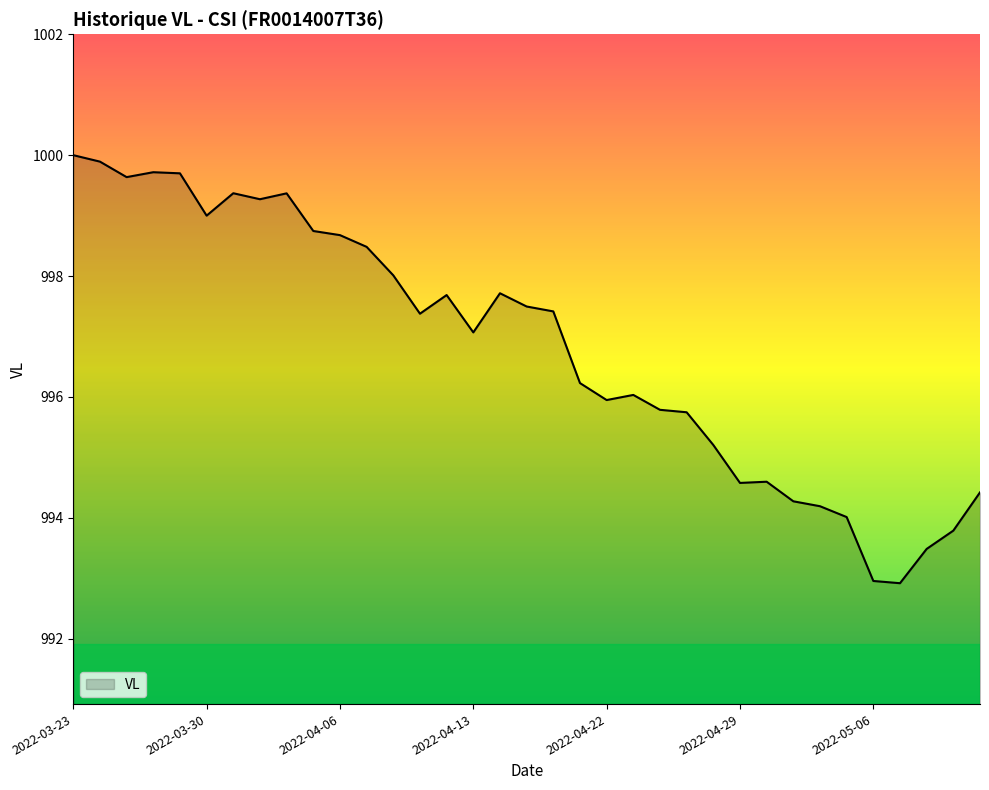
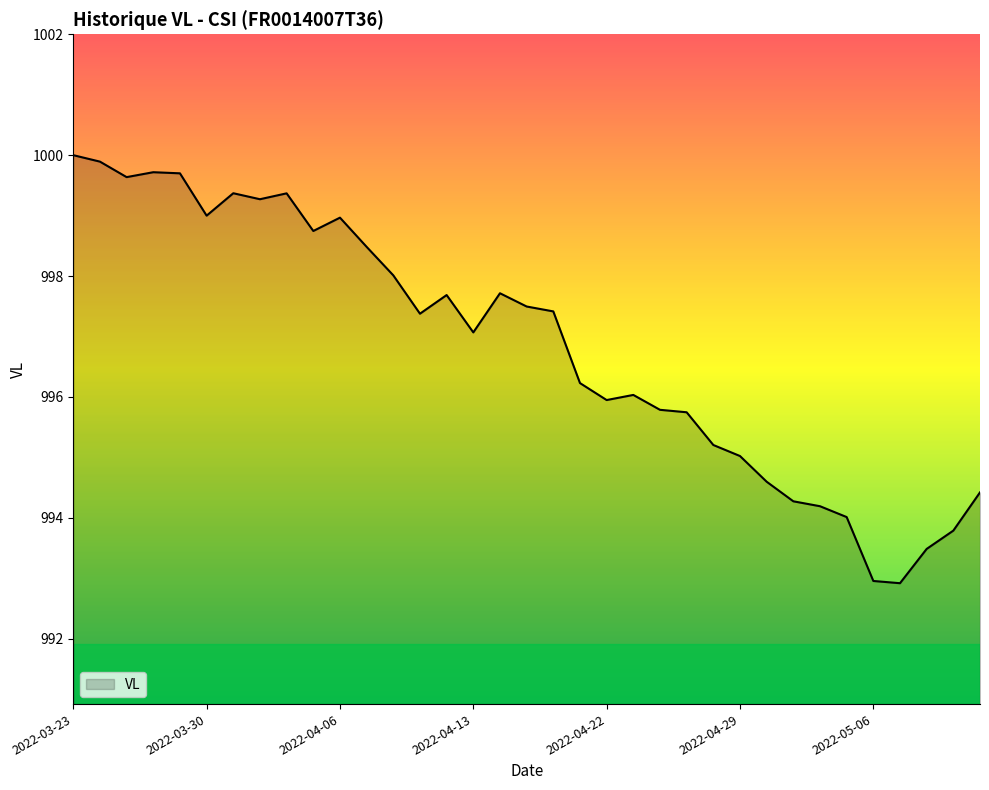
2022-04-06: 998.7 -> 999.0
2022-04-29: 994.6 -> 995.0
